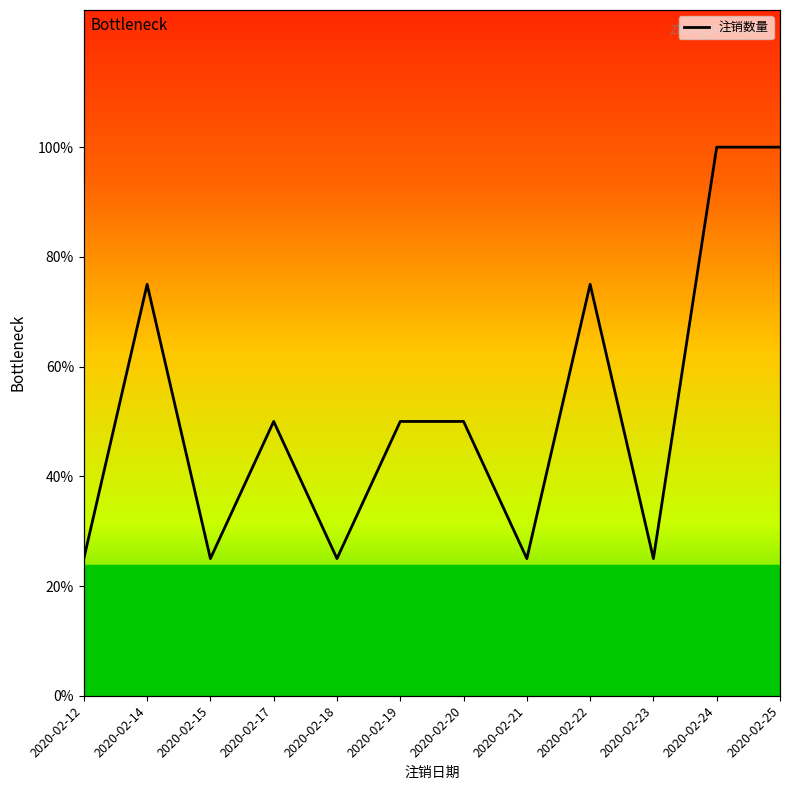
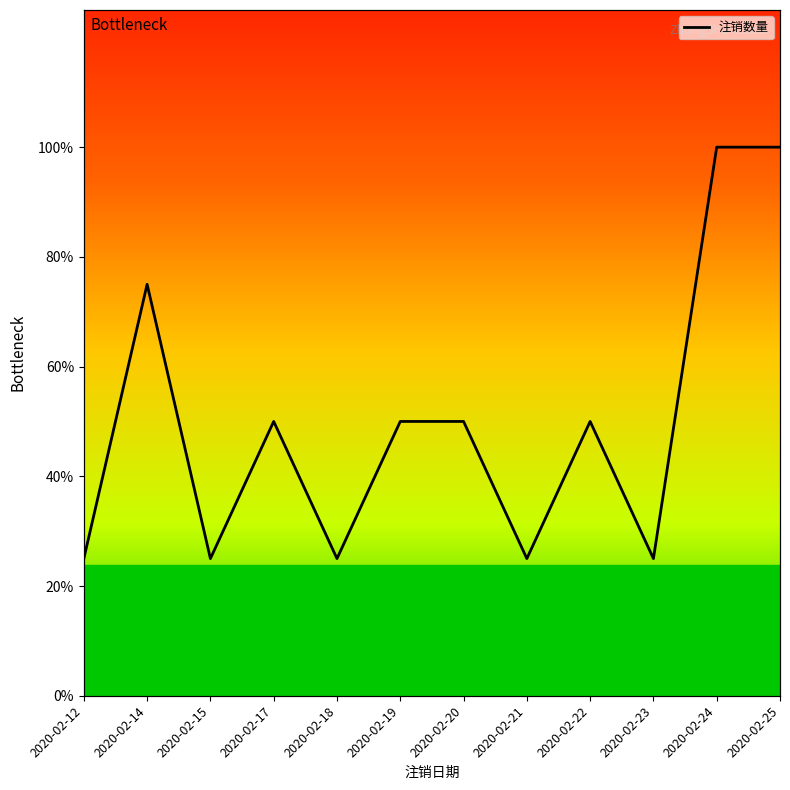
2020-02-22: 75% -> 50%
